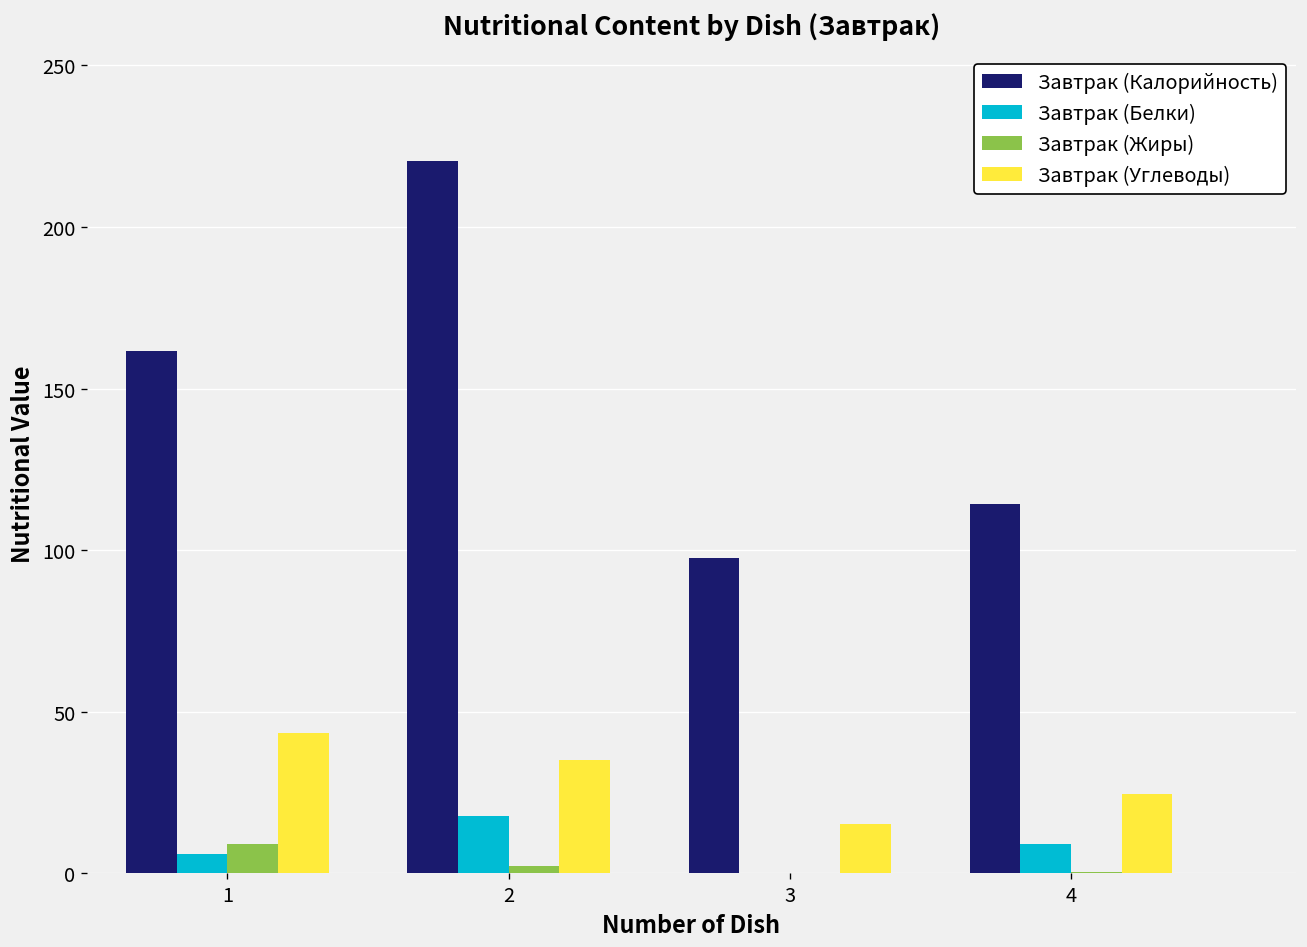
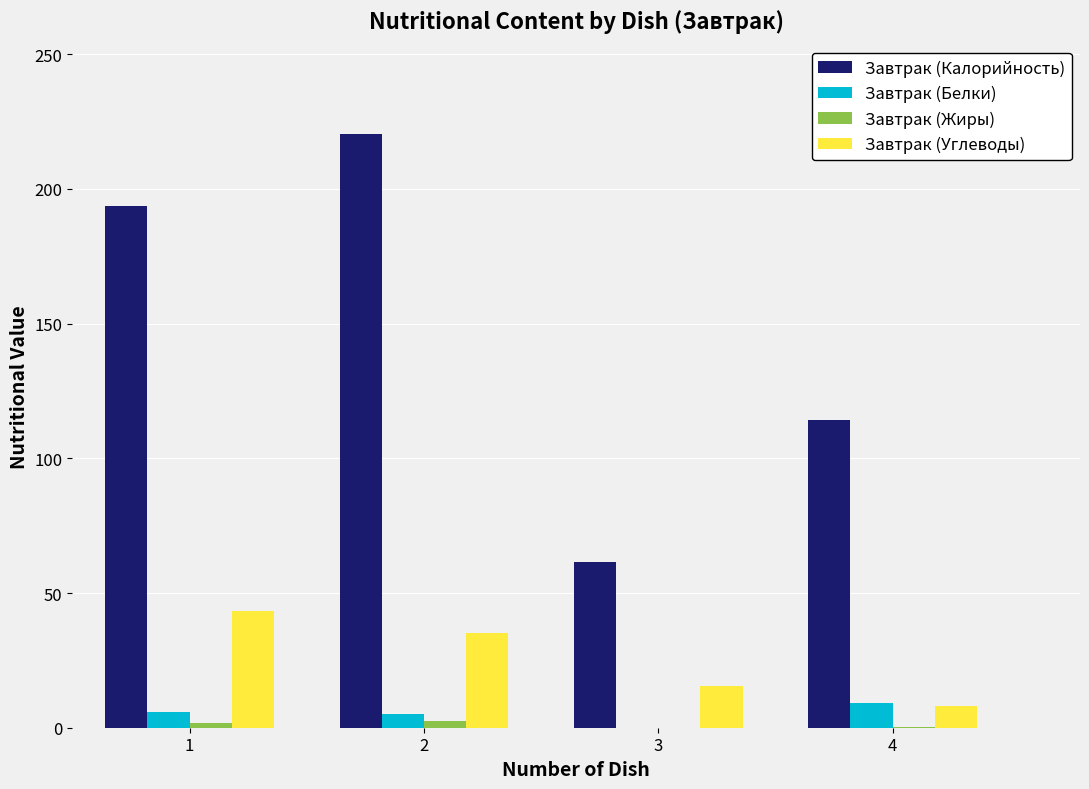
Завтрак (Калорийность), 1: 162 -> 194
Завтрак (Жиры), 1: 9 -> 2
Завтрак (Белки), 2: 18 -> 5
Завтрак (Калорийность), 3: 98 -> 62
Завтрак (Углеводы), 4: 25 -> 8
